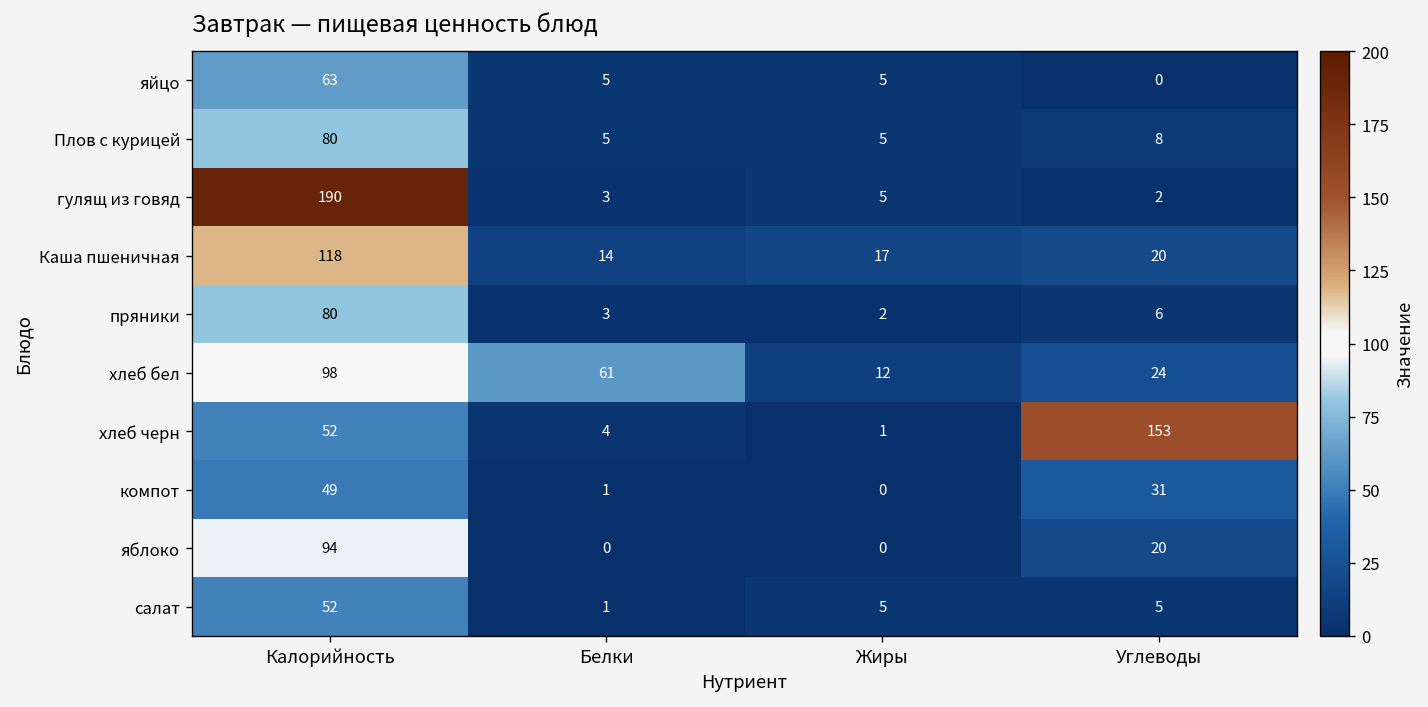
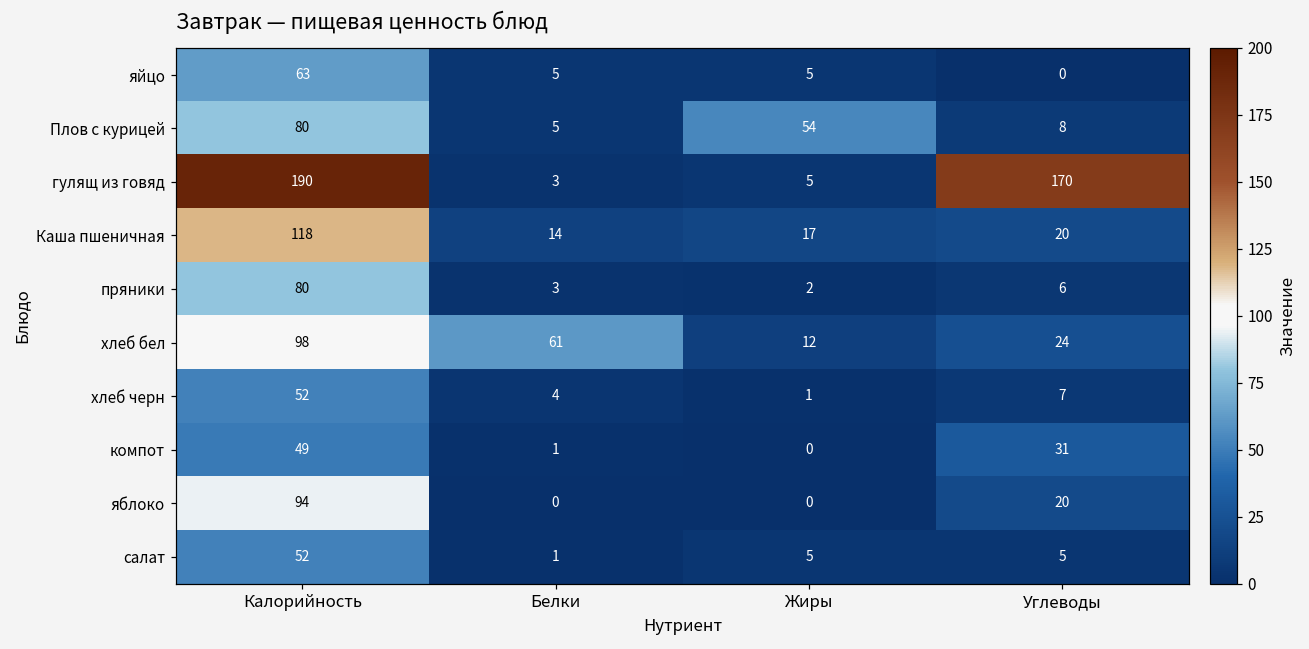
Плов с курицей, Жиры: 5 -> 54
гулящ из говяд, Углеводы: 2 -> 170
хлеб черн, Углеводы: 153 -> 7
